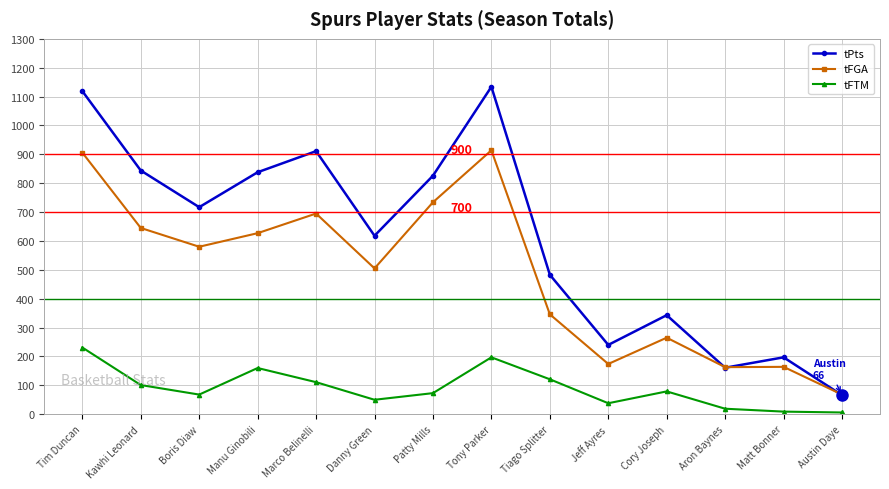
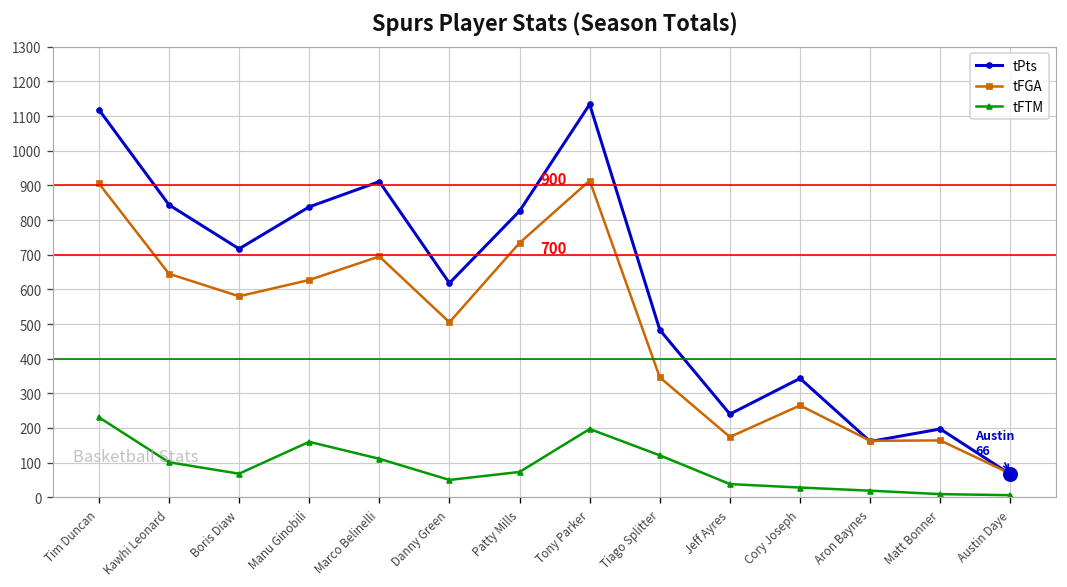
tFTM, Cory Joseph: 80 -> 30
